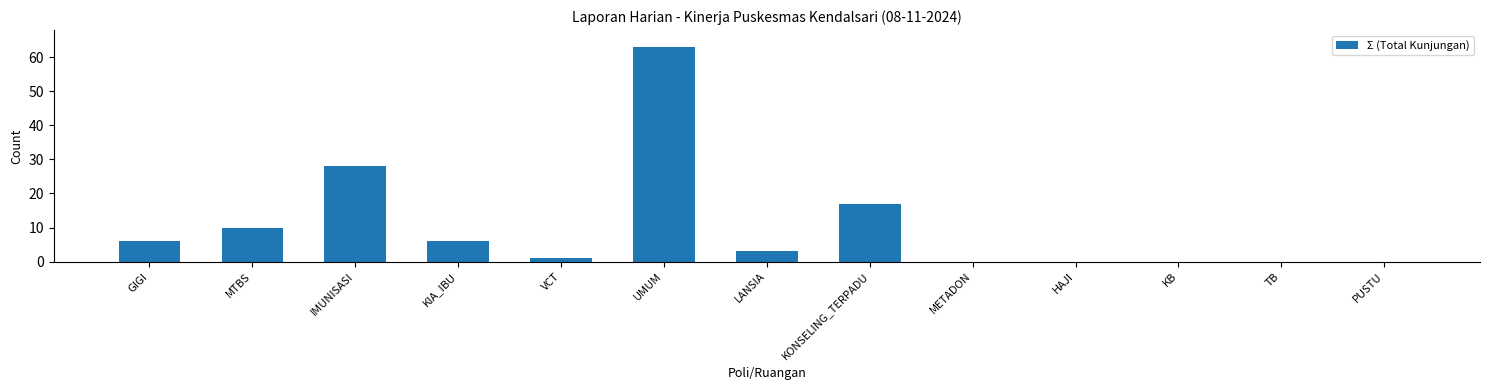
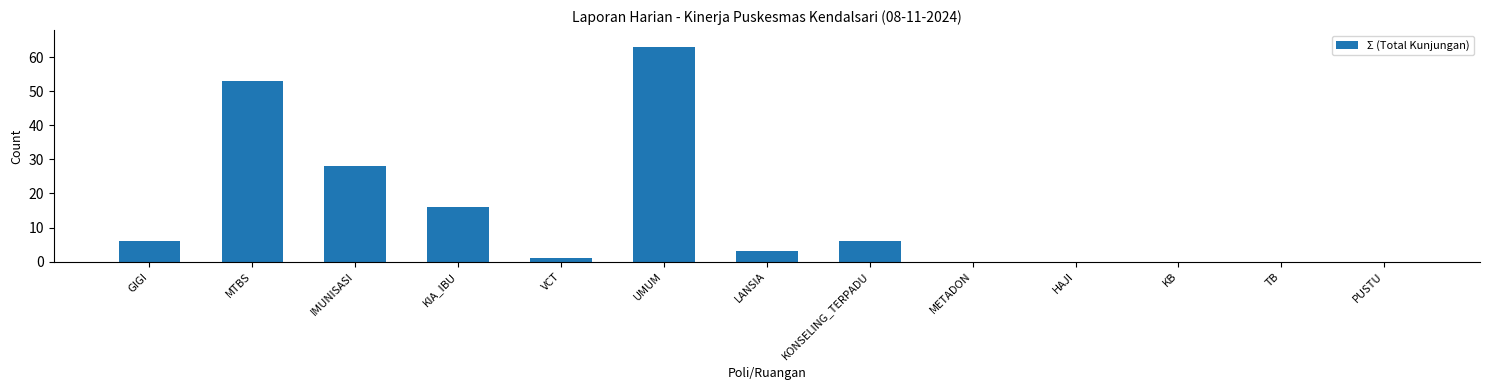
MTBS: 10 -> 53
KIA_IBU: 6 -> 16
KONSELING_TERPADU: 17 -> 6
